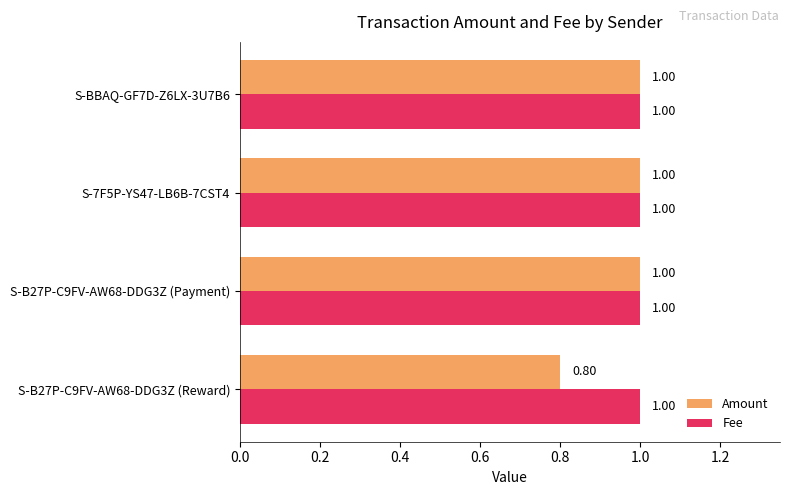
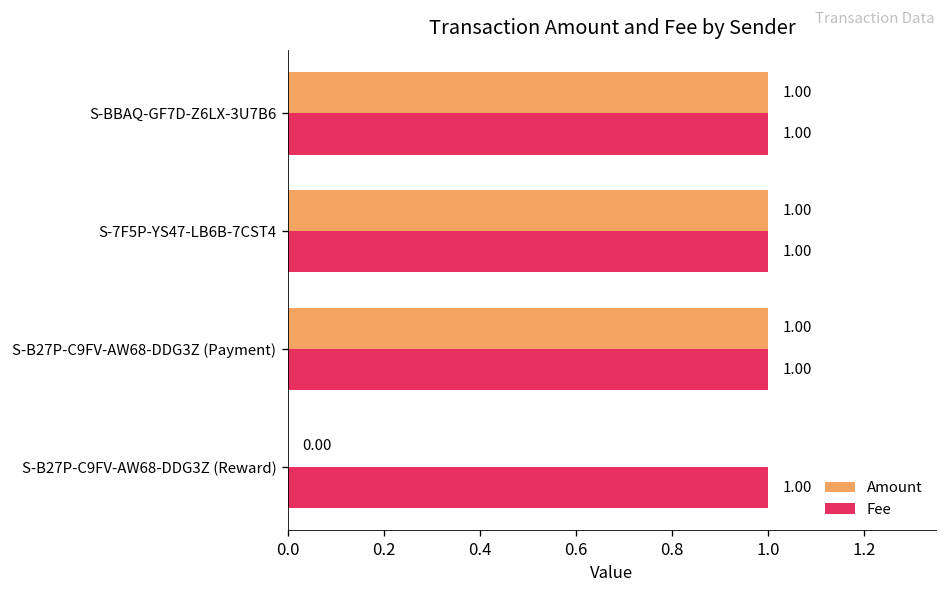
Amount, S-B27P-C9FV-AW68-DDG3Z (Reward): 0.80 -> 0.00
